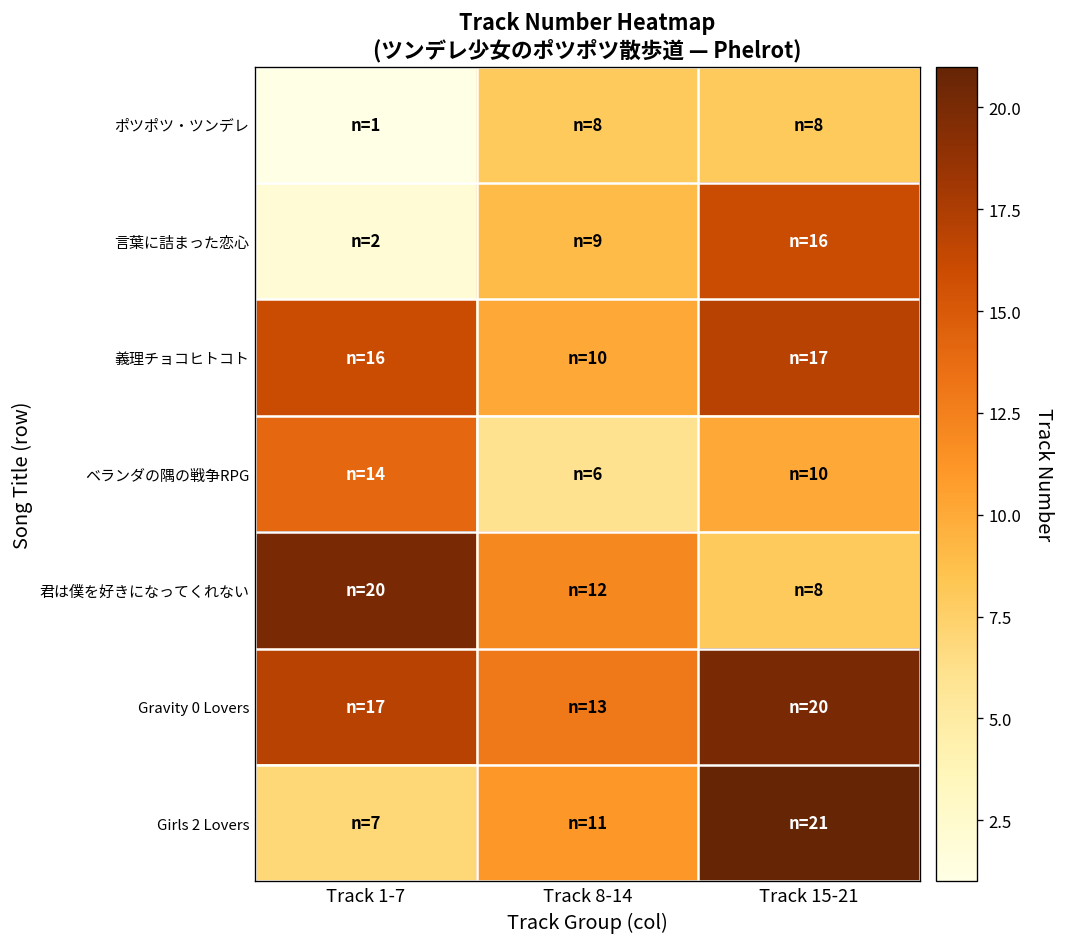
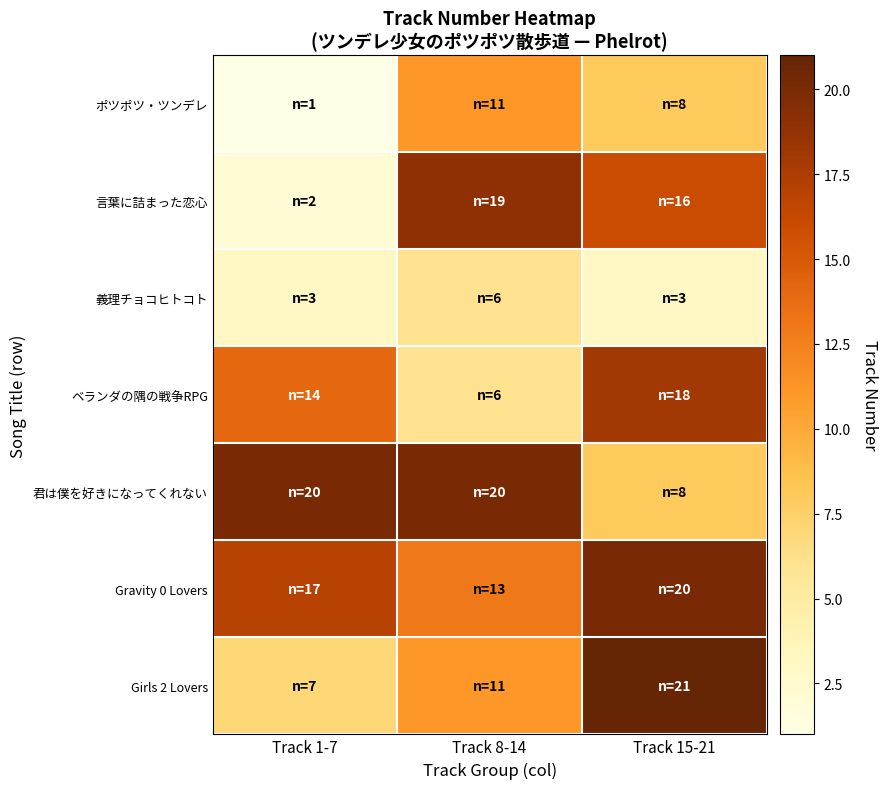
ポツポツ・ツンデレ, Track 8-14: 8 -> 11
言葉に詰まった恋心, Track 8-14: 9 -> 19
義理チョコヒトコト, Track 1-7: 16 -> 3
義理チョコヒトコト, Track 8-14: 10 -> 6
義理チョコヒトコト, Track 15-21: 17 -> 3
ベランダの隅の戦争RPG, Track 15-21: 10 -> 18
君は僕を好きになってくれない, Track 8-14: 12 -> 20
